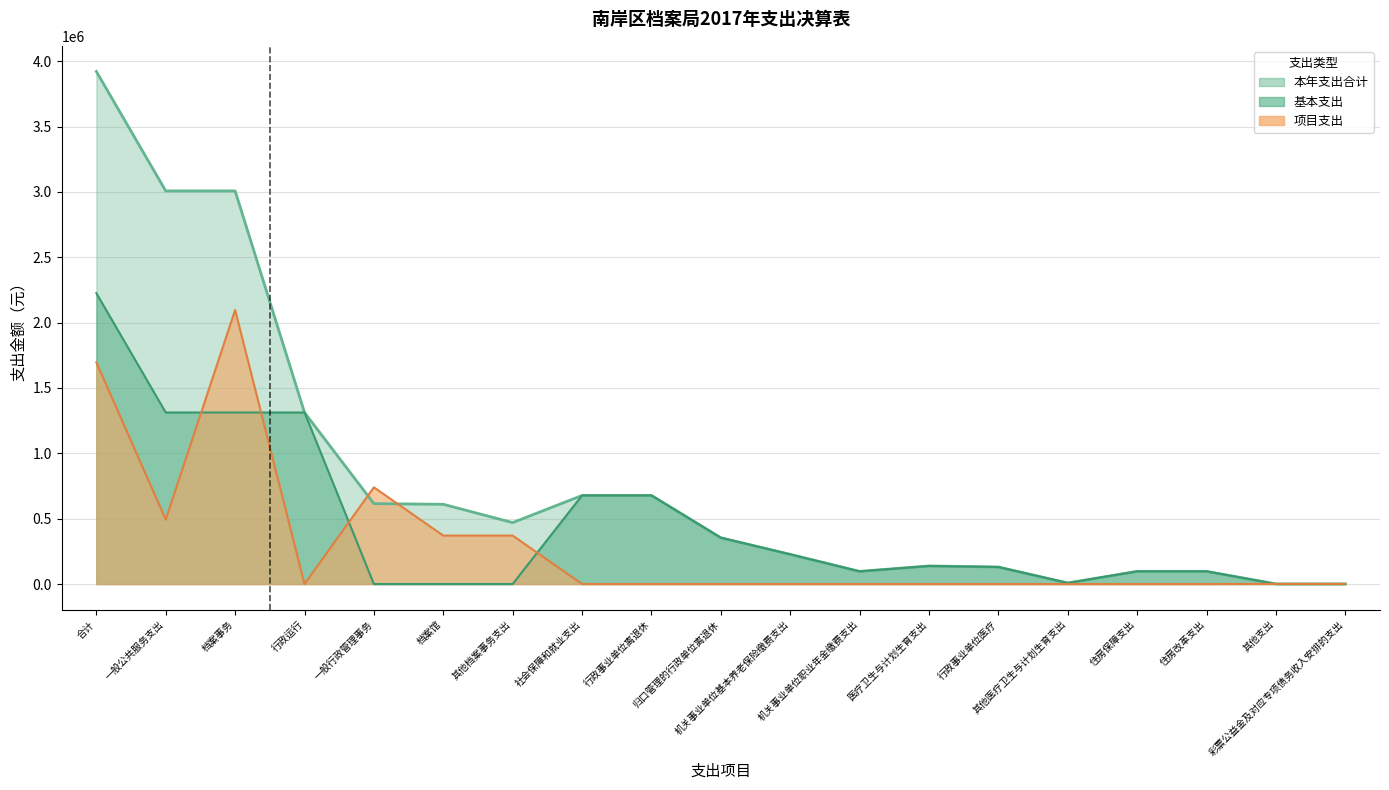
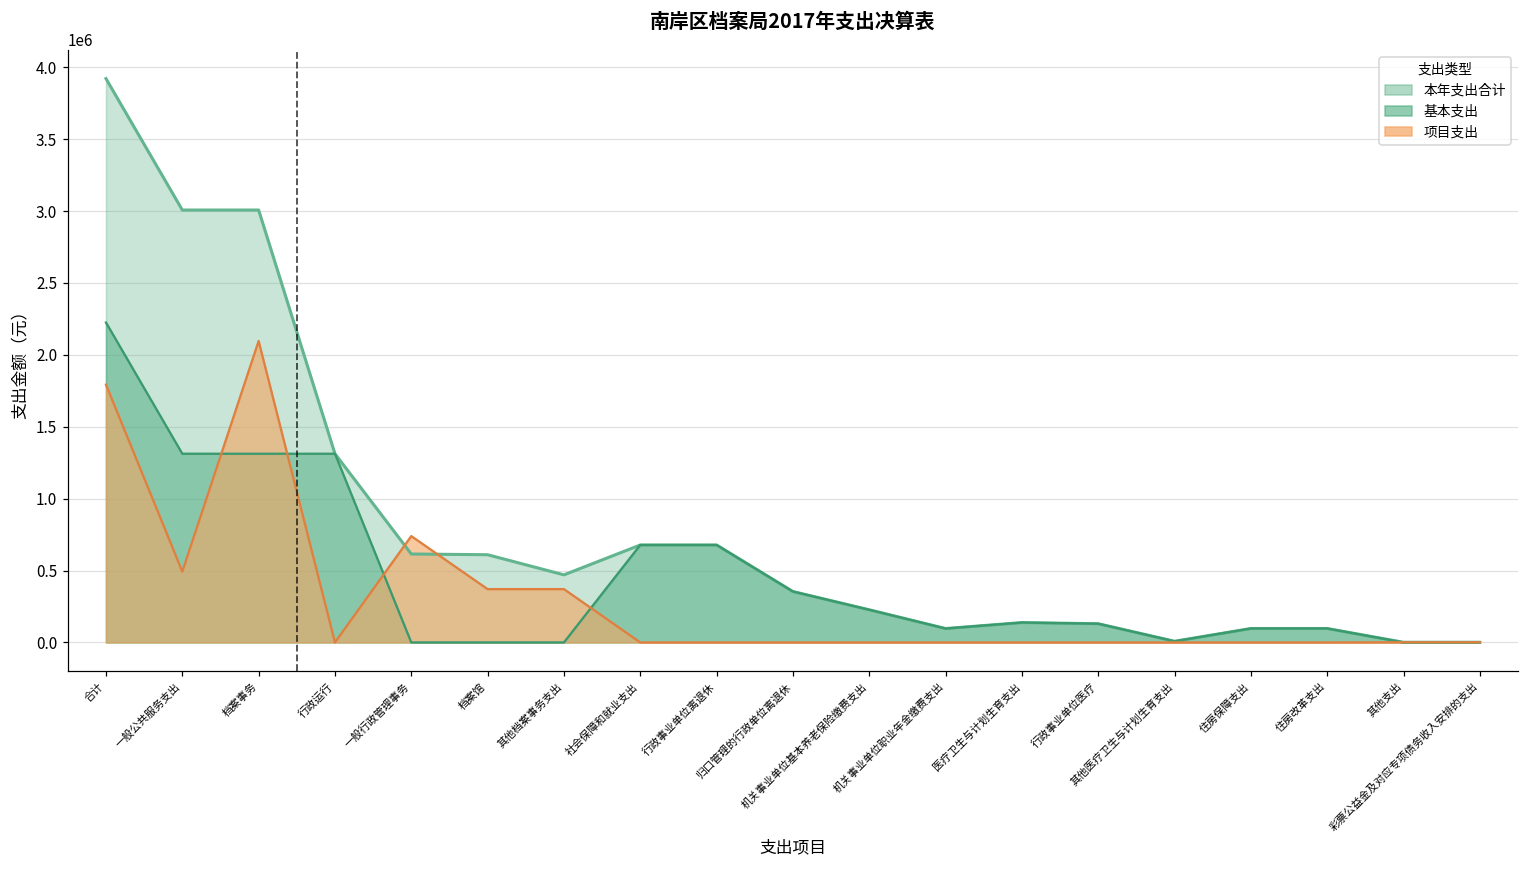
项目支出, 合计: 1700000 -> 1790000
